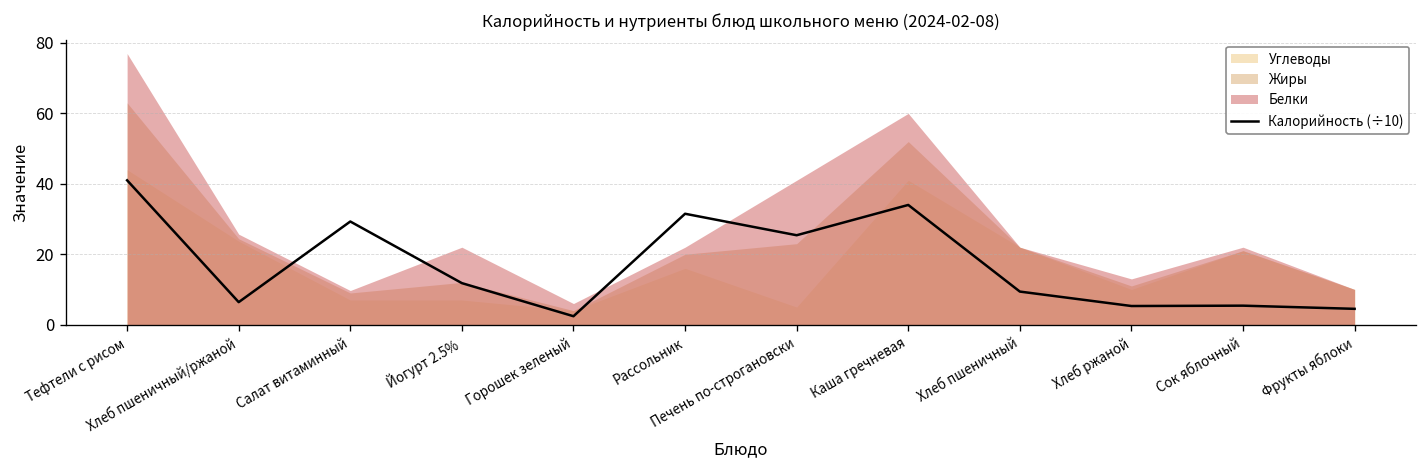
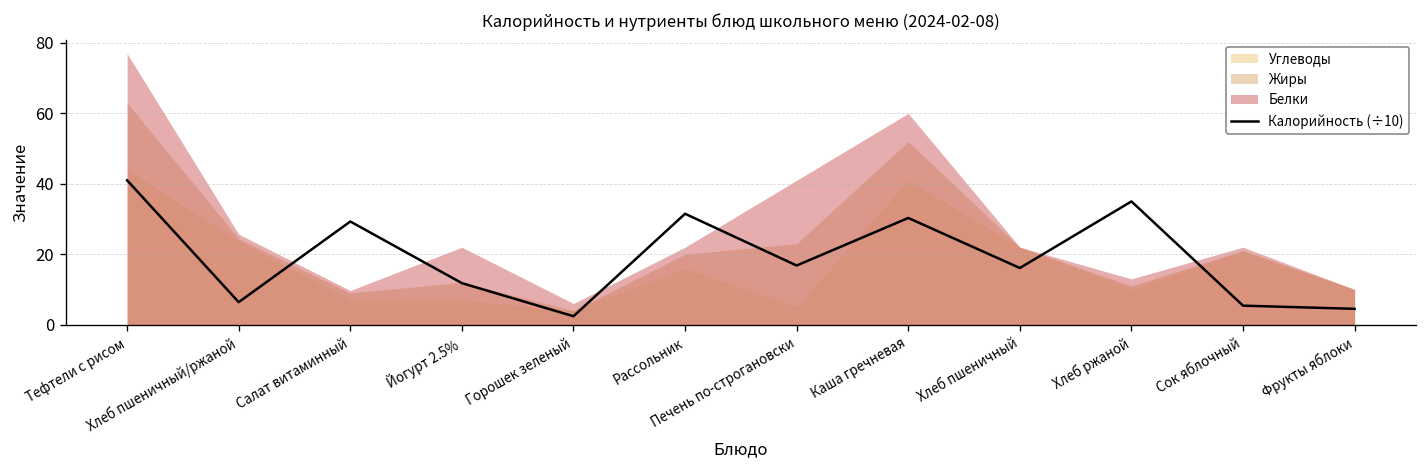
Калорийность (÷10), Печень по-строгановски: 25 -> 17
Калорийность (÷10), Каша гречневая: 34 -> 30
Калорийность (÷10), Хлеб пшеничный: 9 -> 16
Калорийность (÷10), Хлеб ржаной: 5 -> 35
